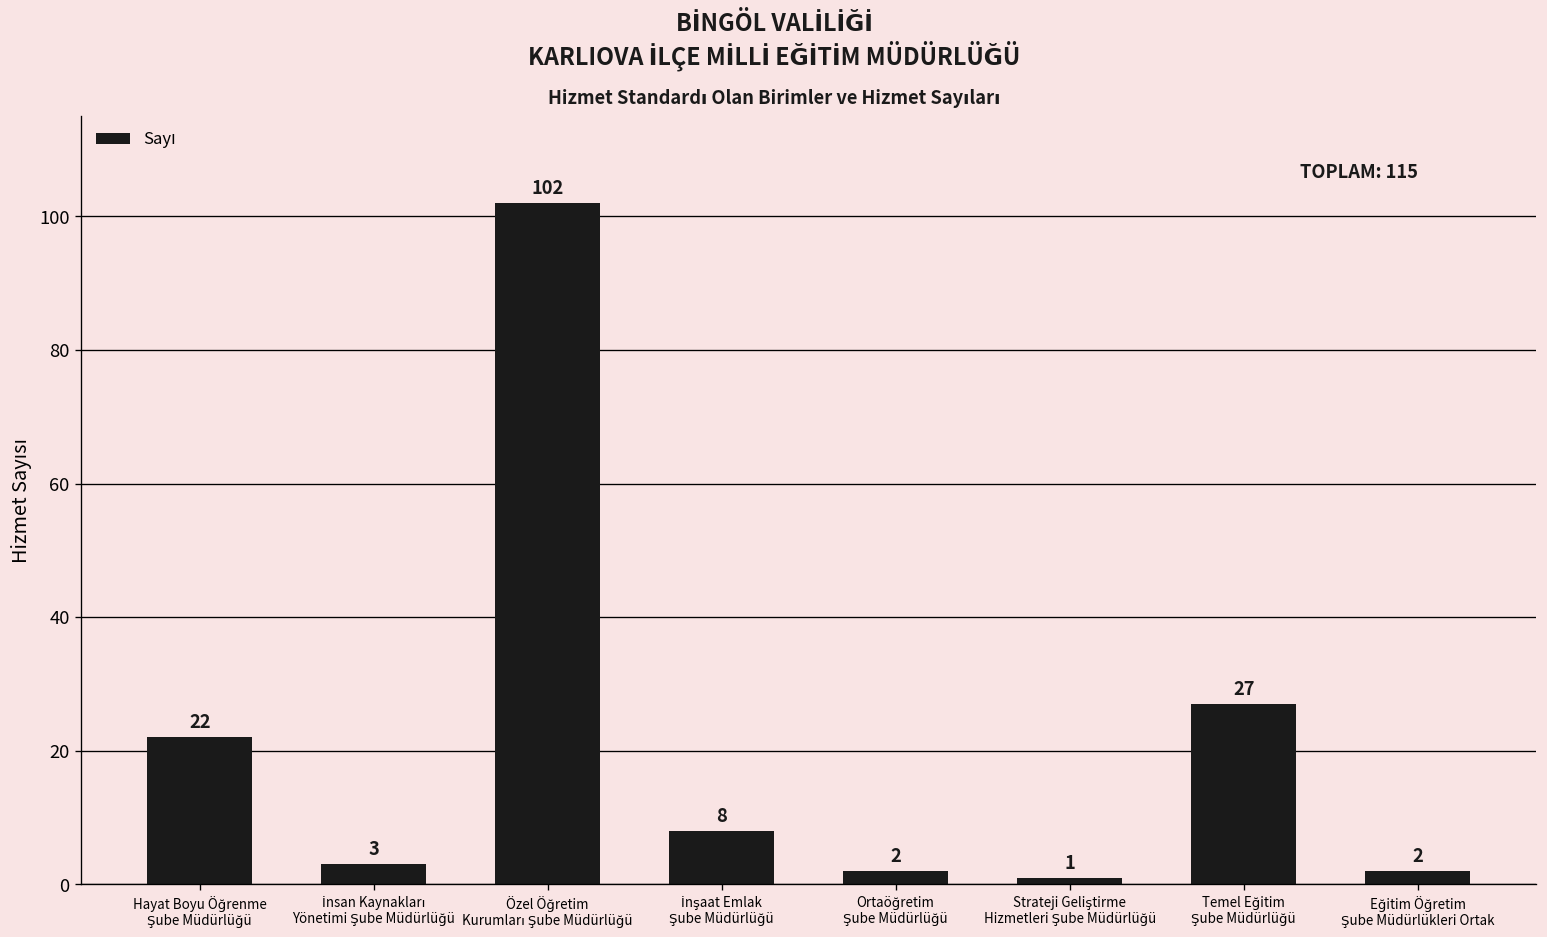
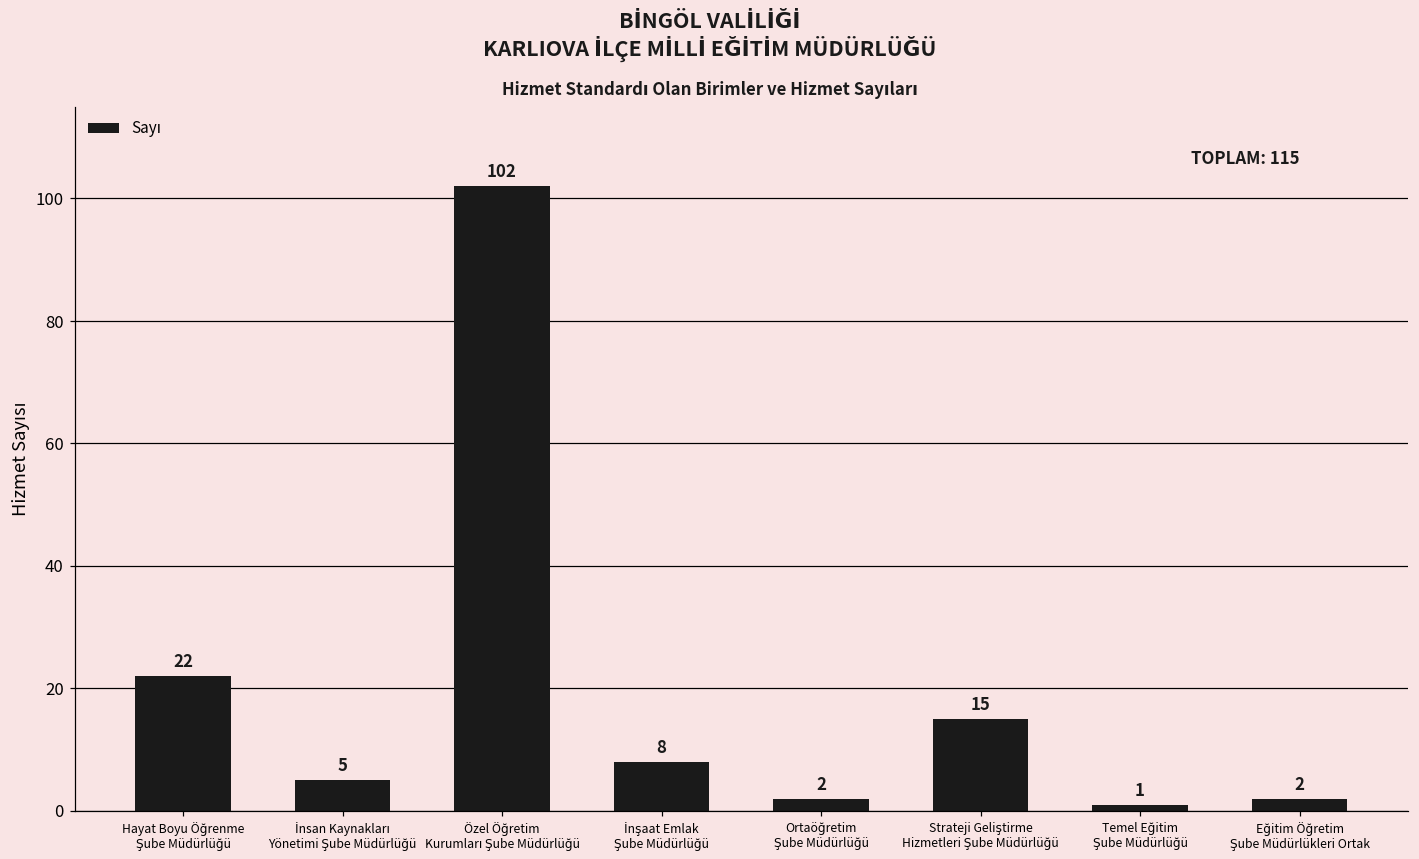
İnsan Kaynakları Yönetimi Şube Müdürlüğü: 3 -> 5
Strateji Geliştirme Hizmetleri Şube Müdürlüğü: 1 -> 15
Temel Eğitim Şube Müdürlüğü: 27 -> 1
